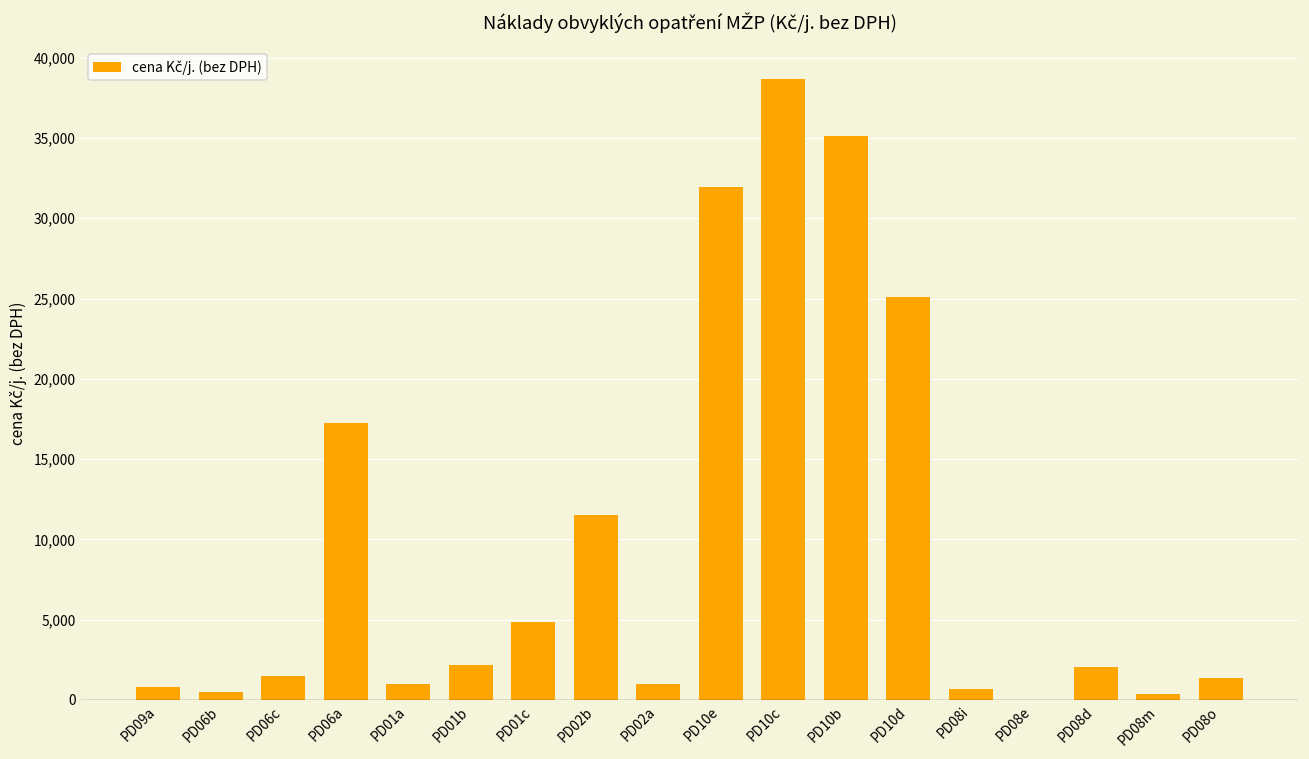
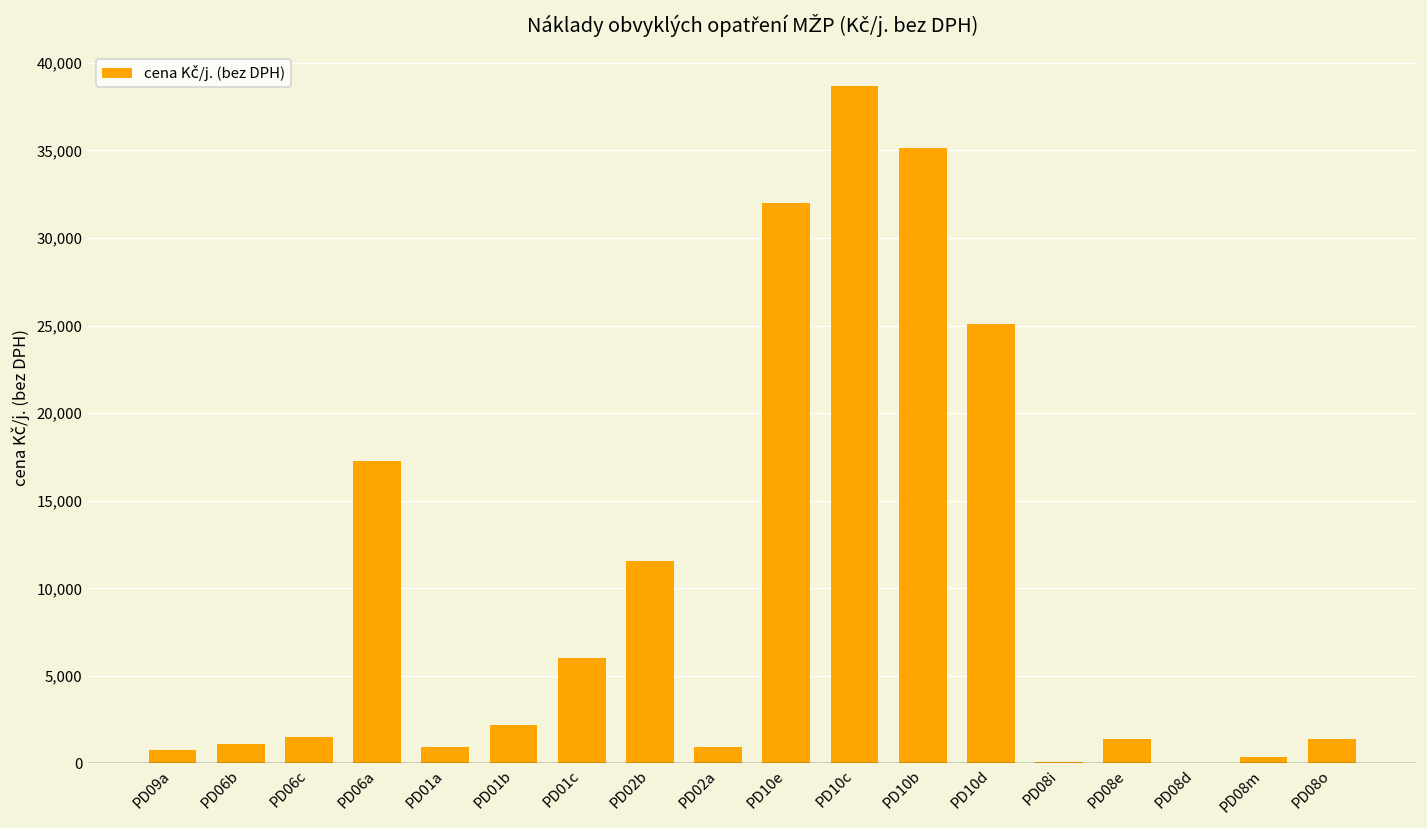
PD06b: 500 -> 1,100
PD01c: 4,800 -> 6,000
PD08i: 700 -> 100
PD08e: 0 -> 1,400
PD08d: 2,100 -> 0
